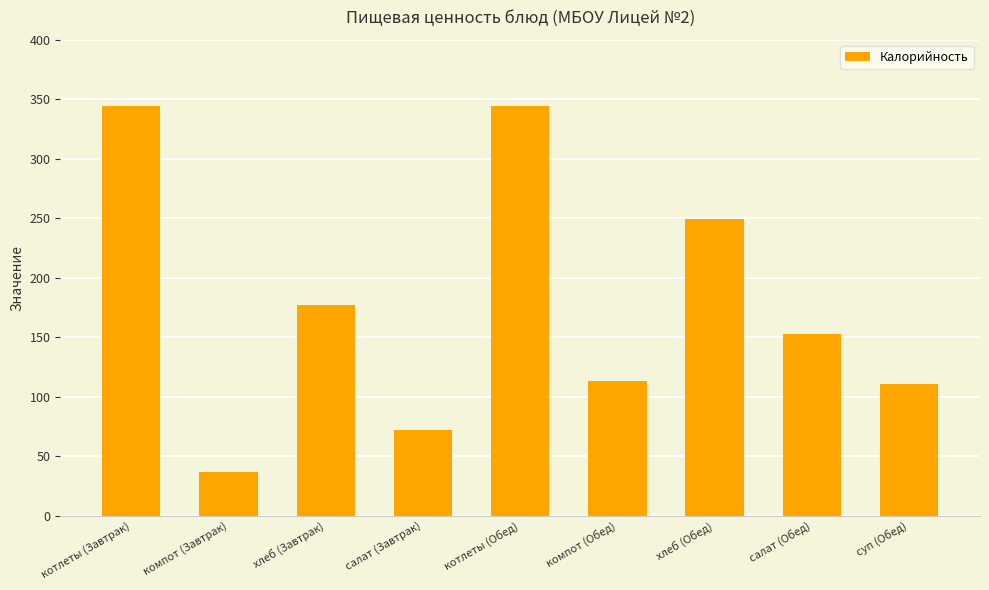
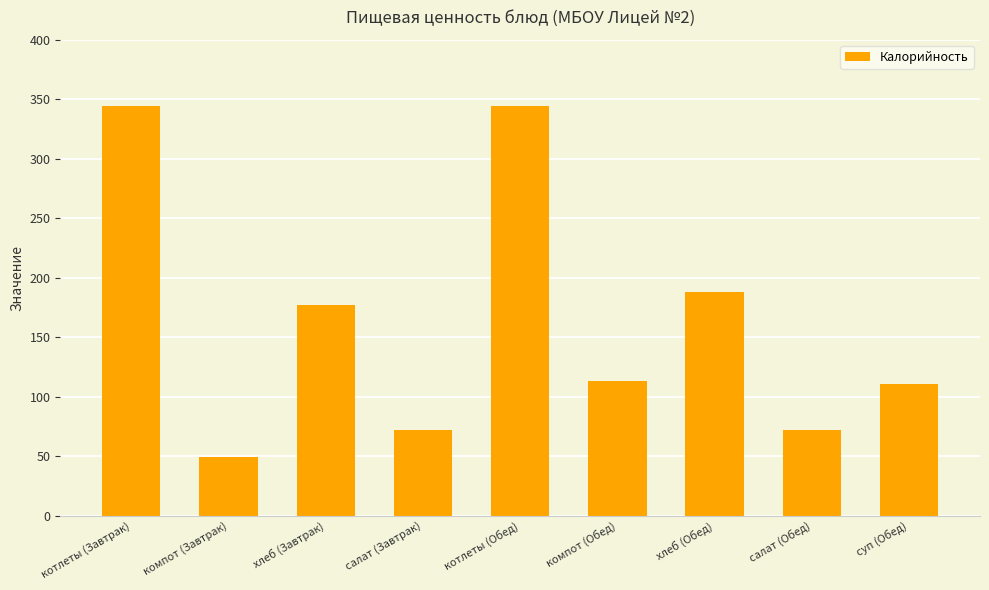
компот (Завтрак): 37 -> 49
хлеб (Обед): 249 -> 188
салат (Обед): 153 -> 72
